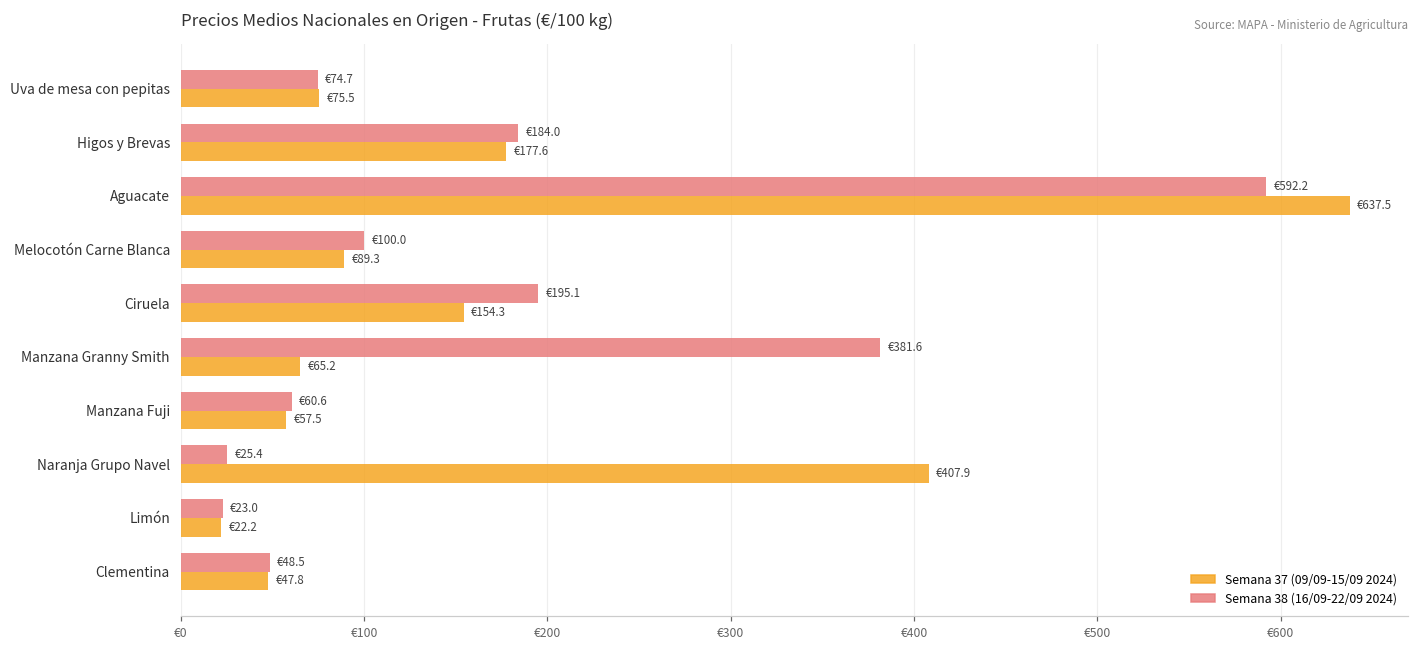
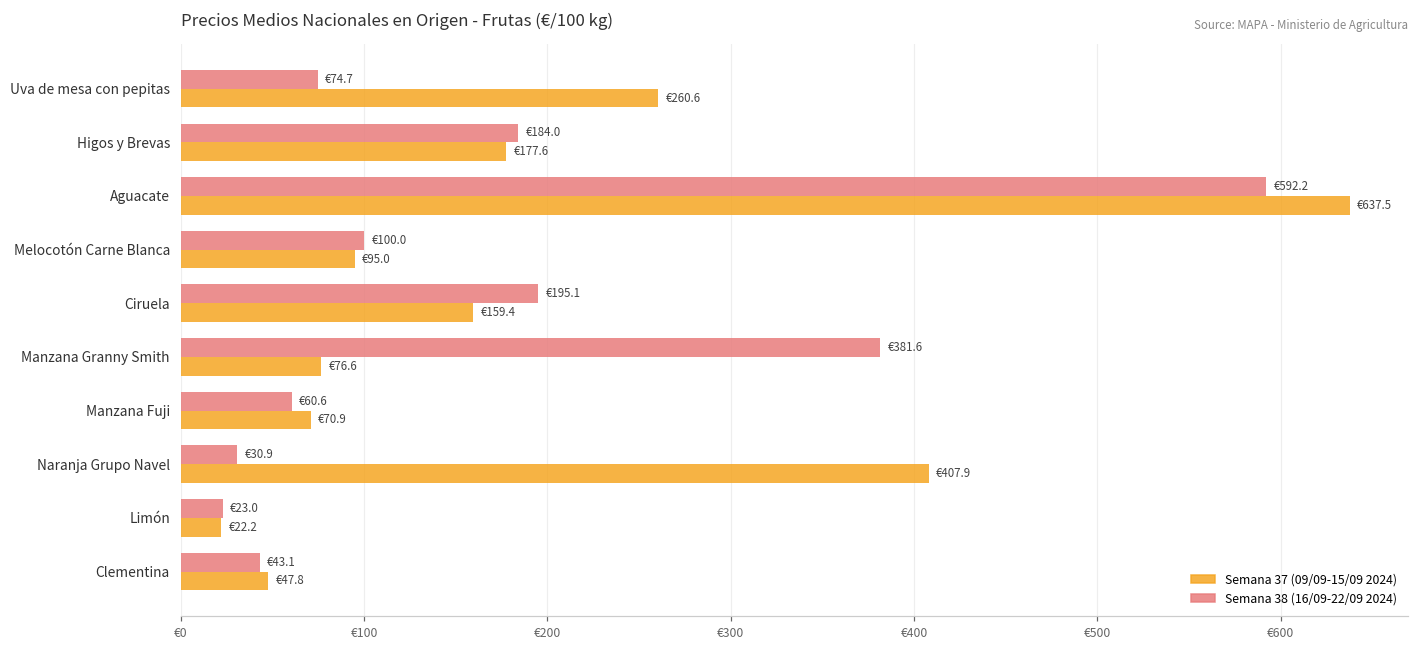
Semana 37 (09/09-15/09 2024), Uva de mesa con pepitas: €75.5 -> €260.6
Semana 37 (09/09-15/09 2024), Melocotón Carne Blanca: €89.3 -> €95.0
Semana 37 (09/09-15/09 2024), Ciruela: €154.3 -> €159.4
Semana 37 (09/09-15/09 2024), Manzana Granny Smith: €65.2 -> €76.6
Semana 37 (09/09-15/09 2024), Manzana Fuji: €57.5 -> €70.9
Semana 38 (16/09-22/09 2024), Naranja Grupo Navel: €25.4 -> €30.9
Semana 38 (16/09-22/09 2024), Clementina: €48.5 -> €43.1
